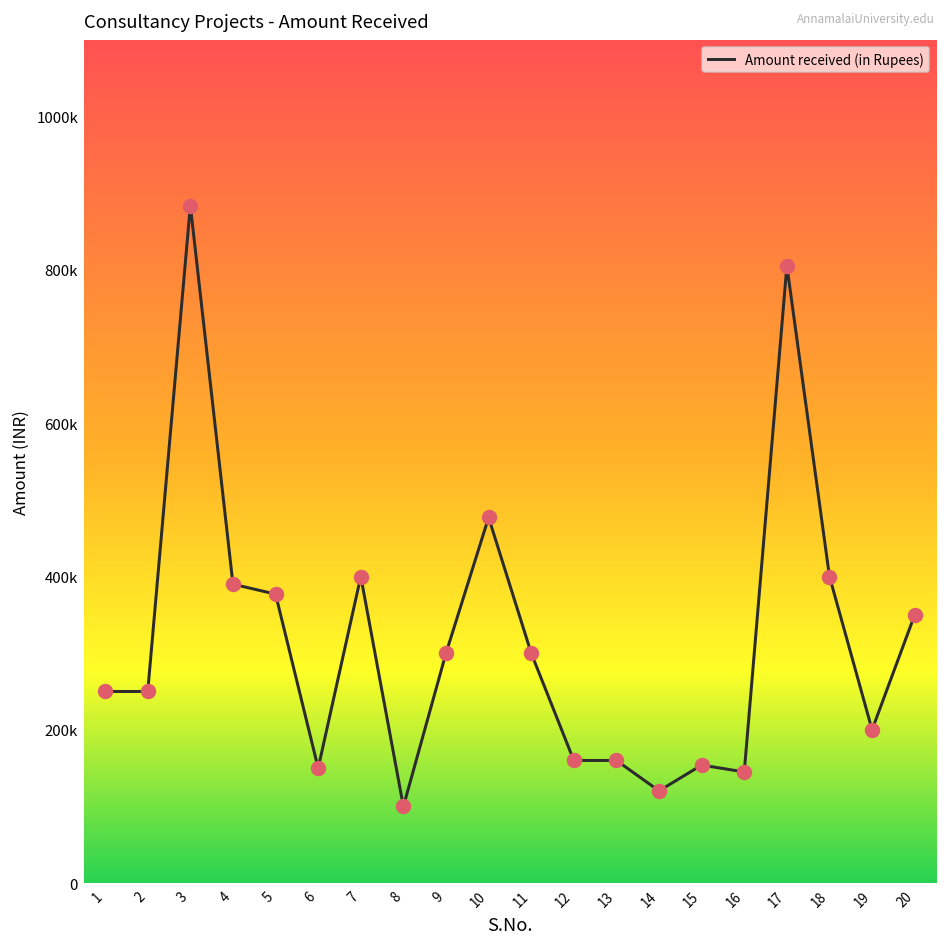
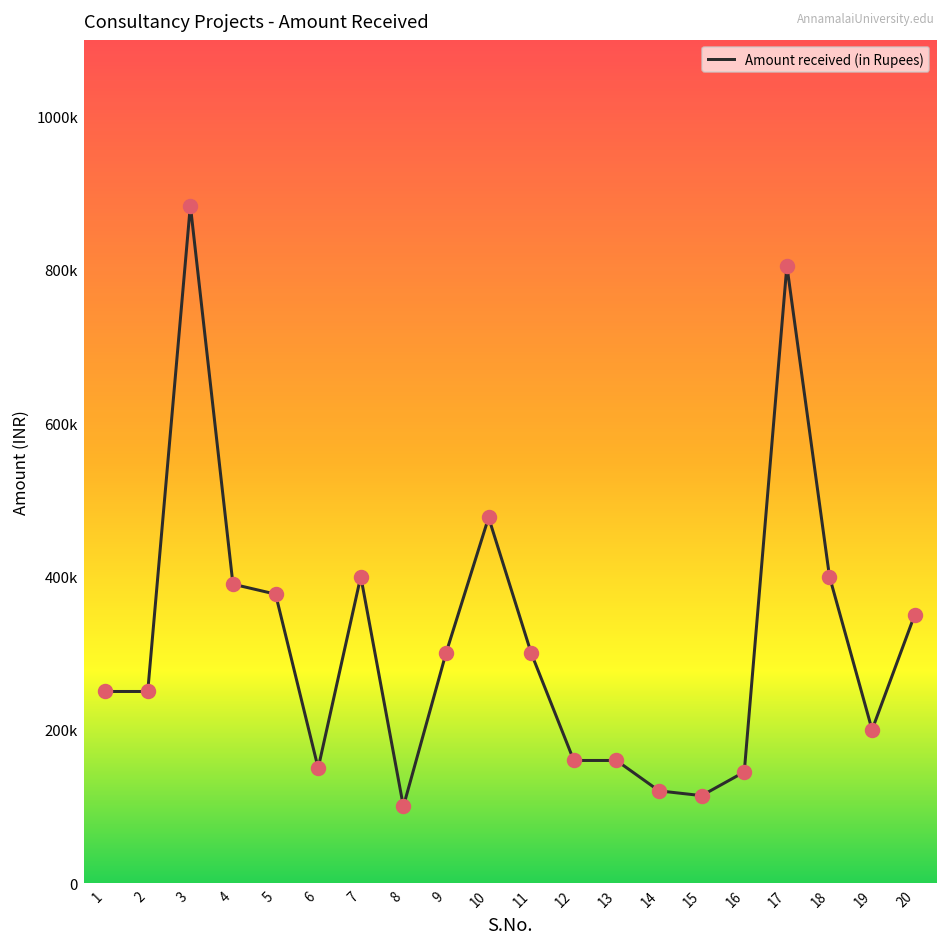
15: 150000 -> 110000
